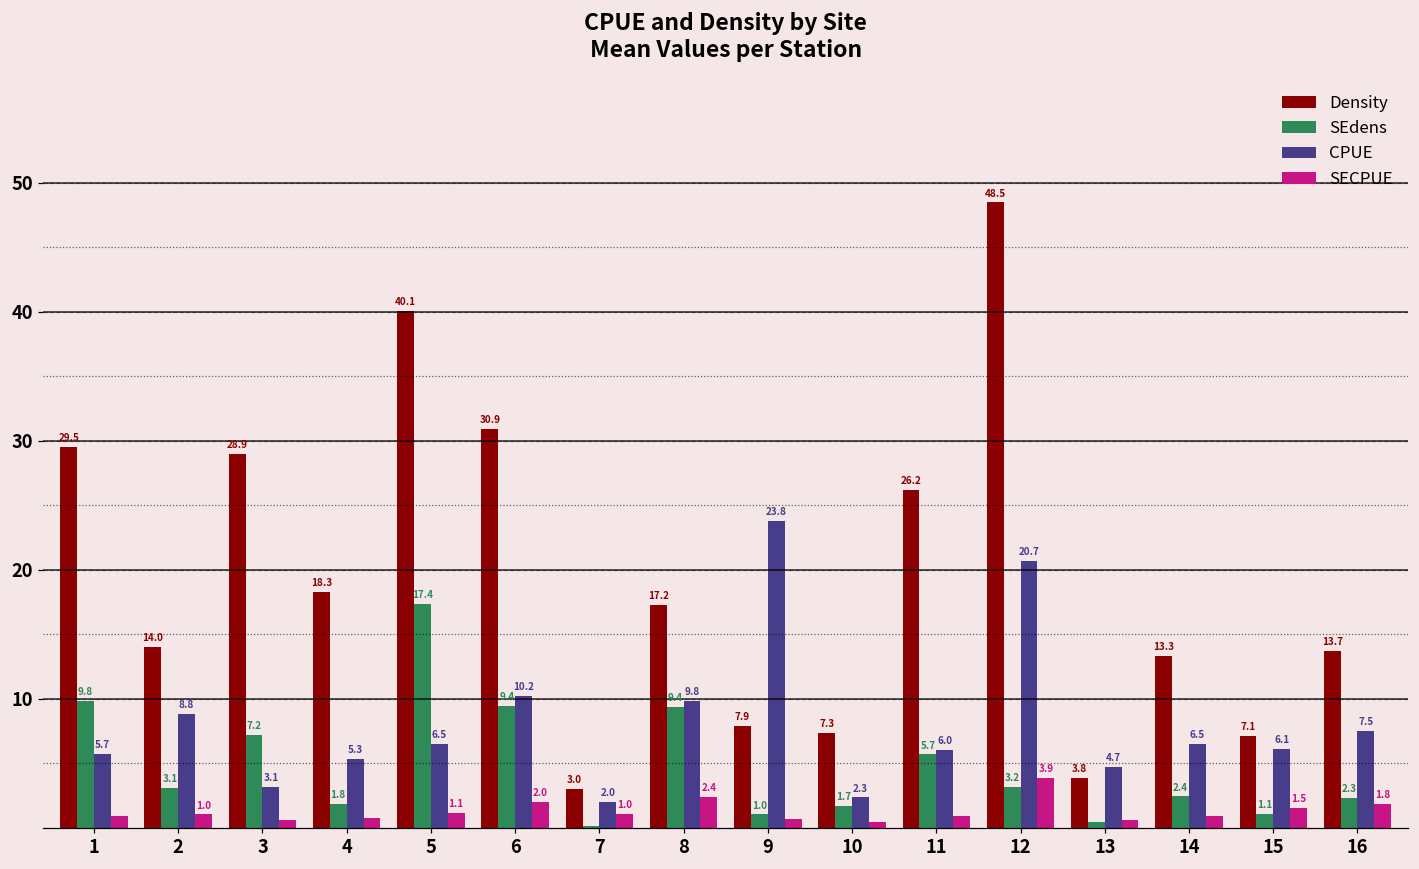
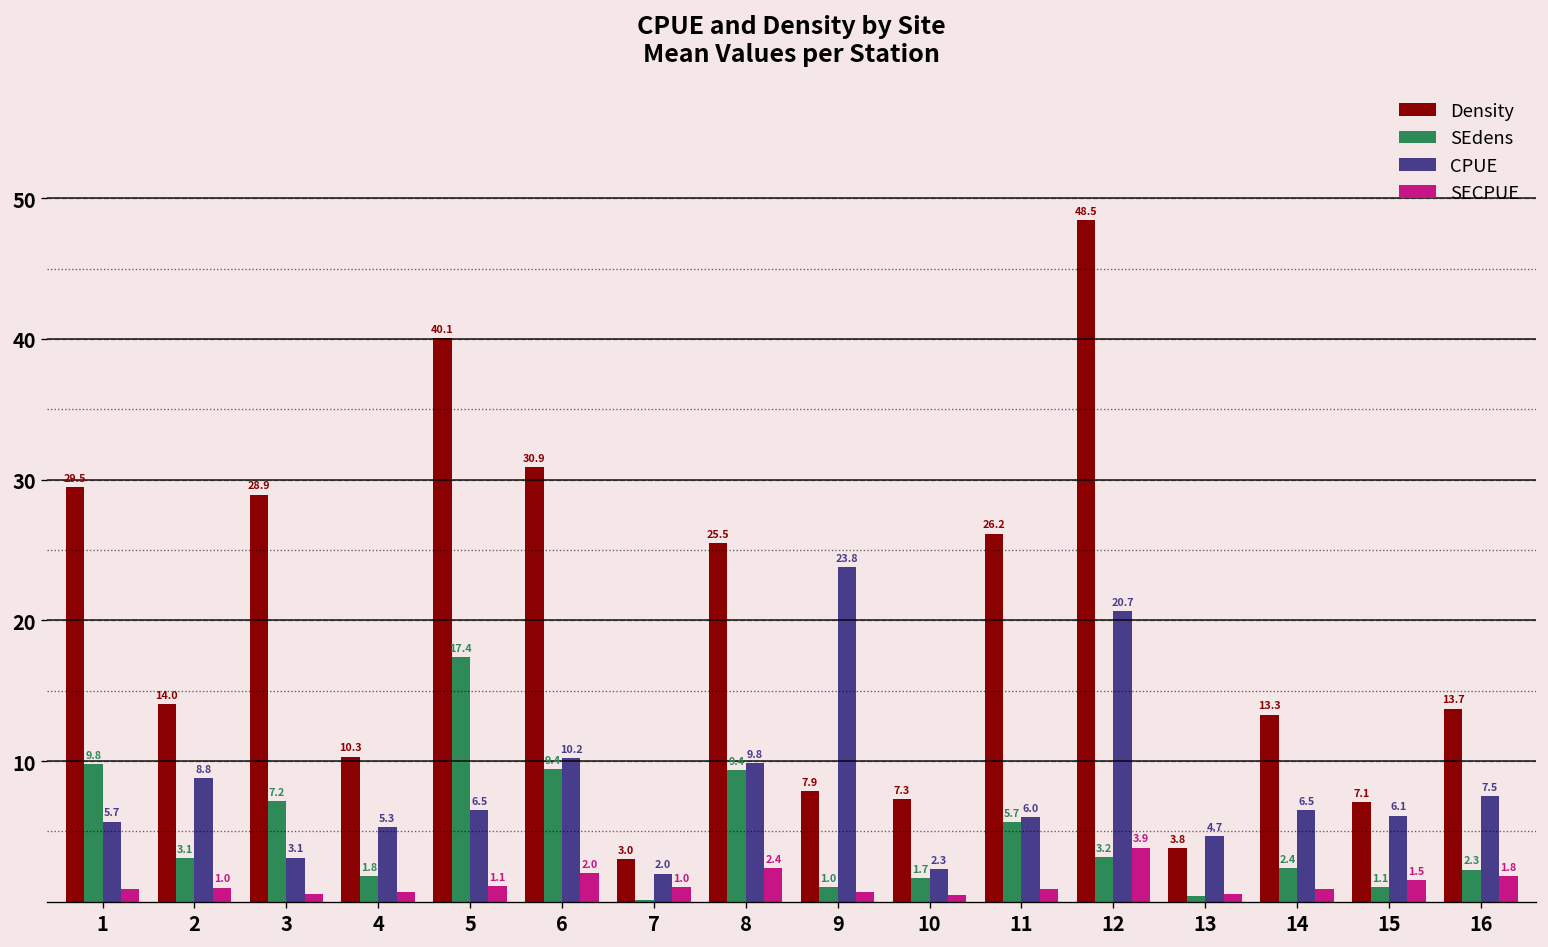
Density, 4: 18.3 -> 10.3
Density, 8: 17.2 -> 25.5
